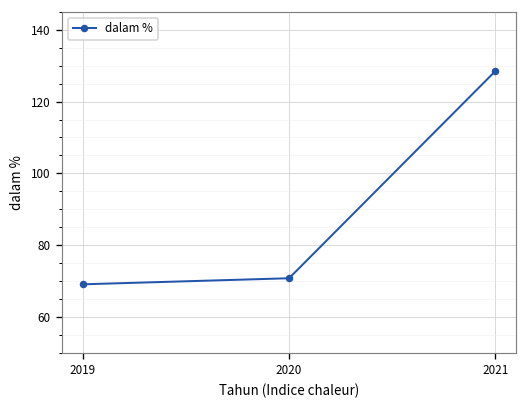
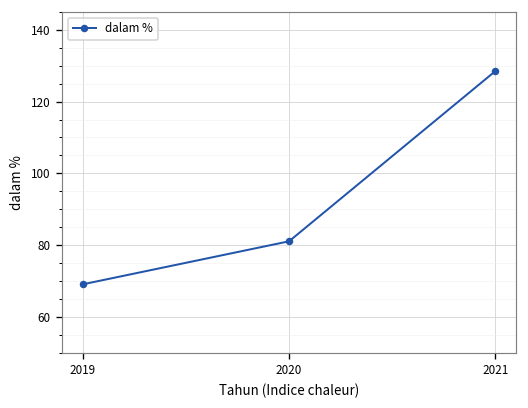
2020: 71 -> 81
